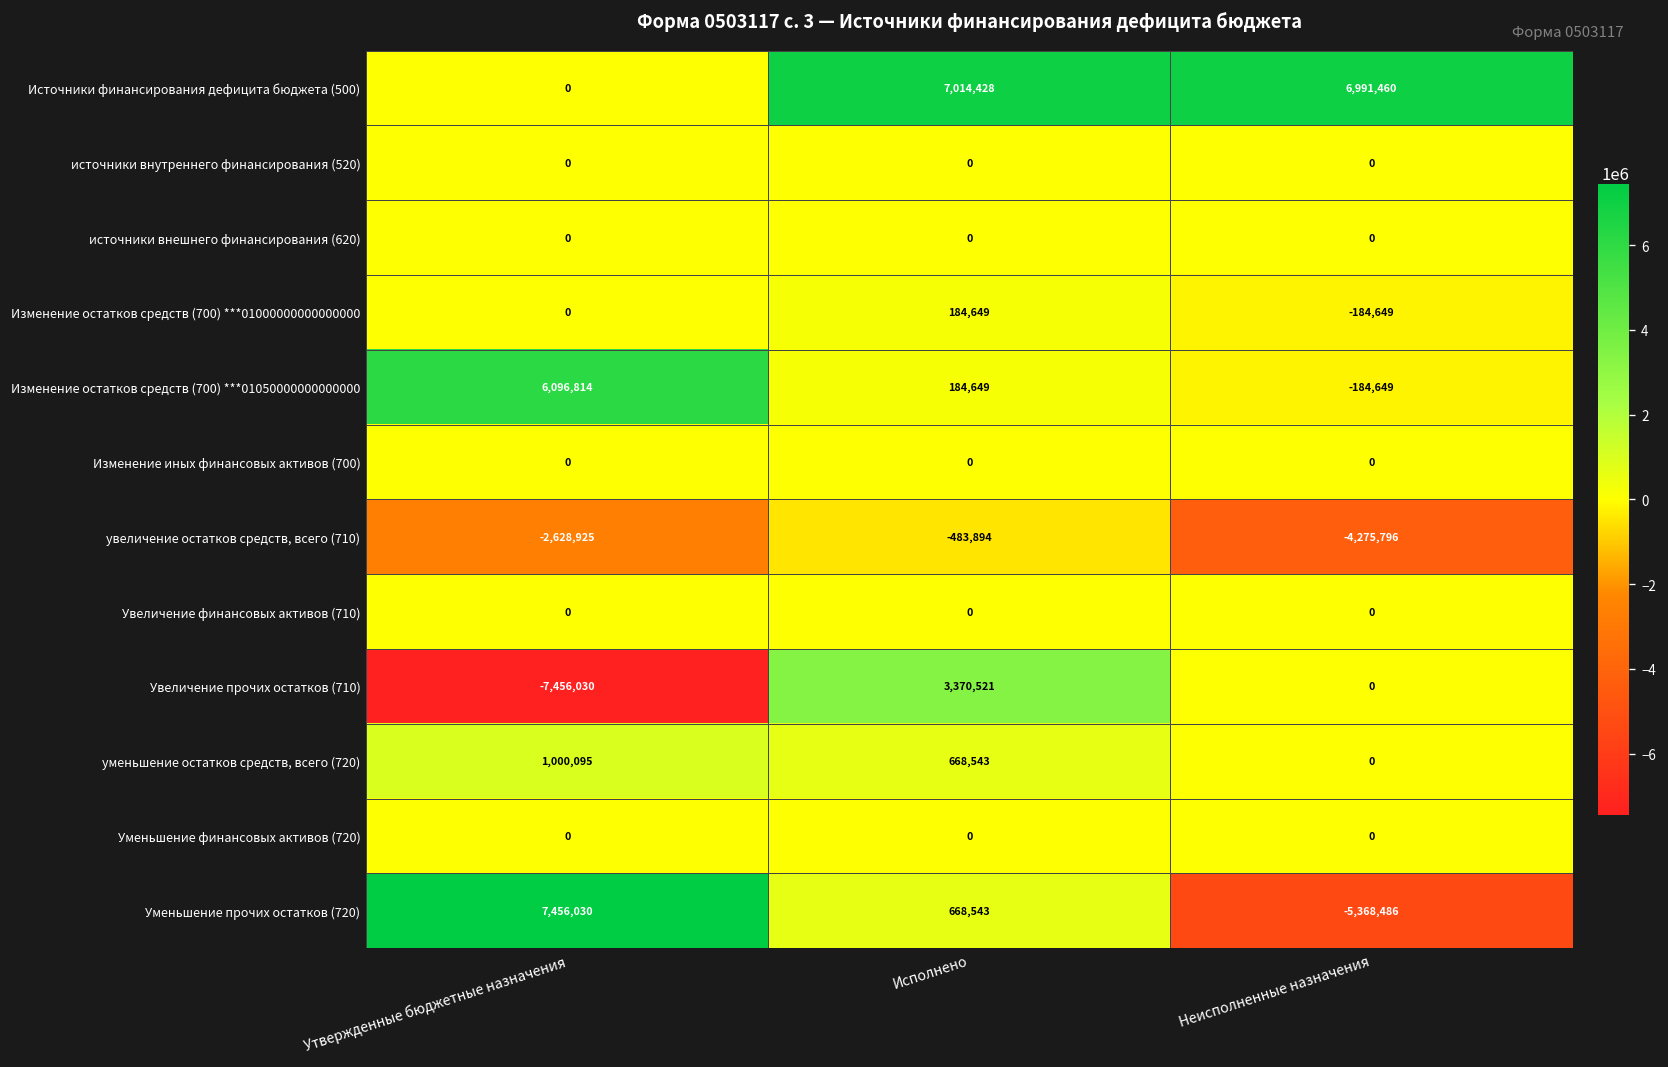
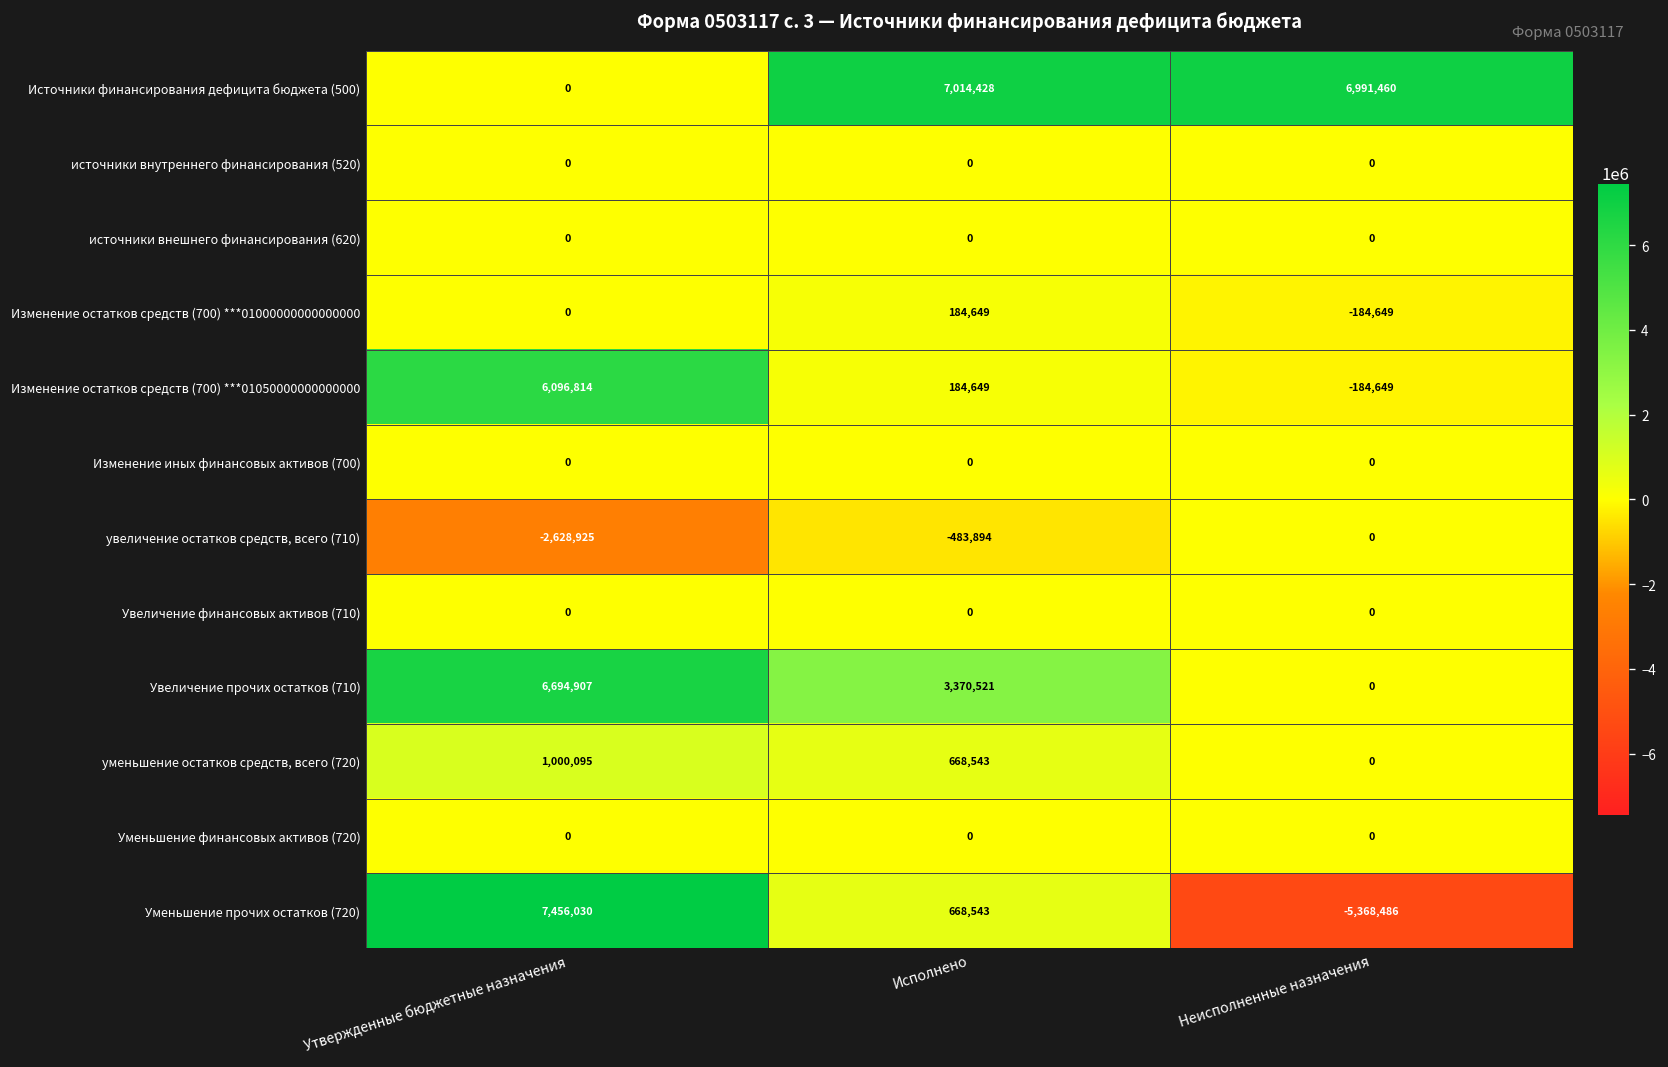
увеличение остатков средств, всего (710), Неисполненные назначения: -4,275,796 -> 0
Увеличение прочих остатков (710), Утвержденные бюджетные назначения: -7,456,030 -> 6,694,907
